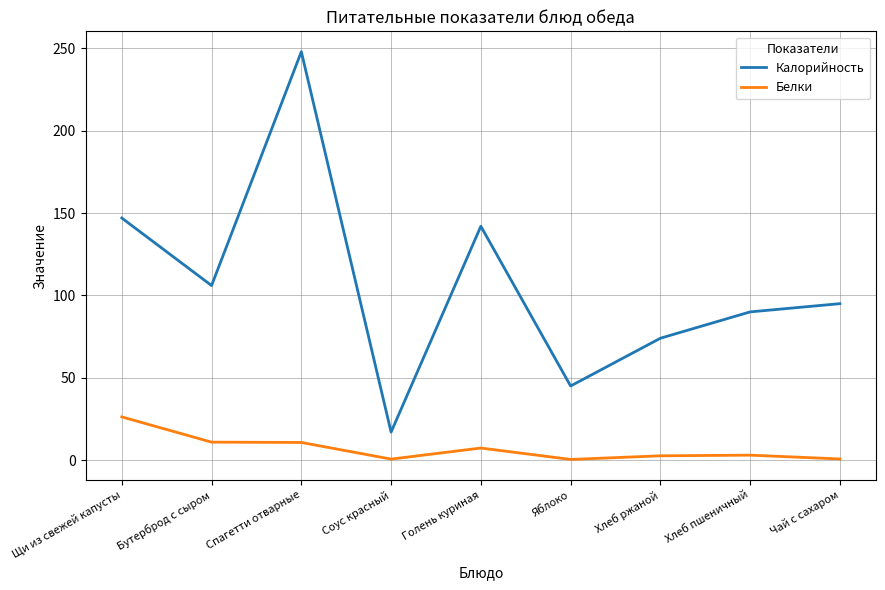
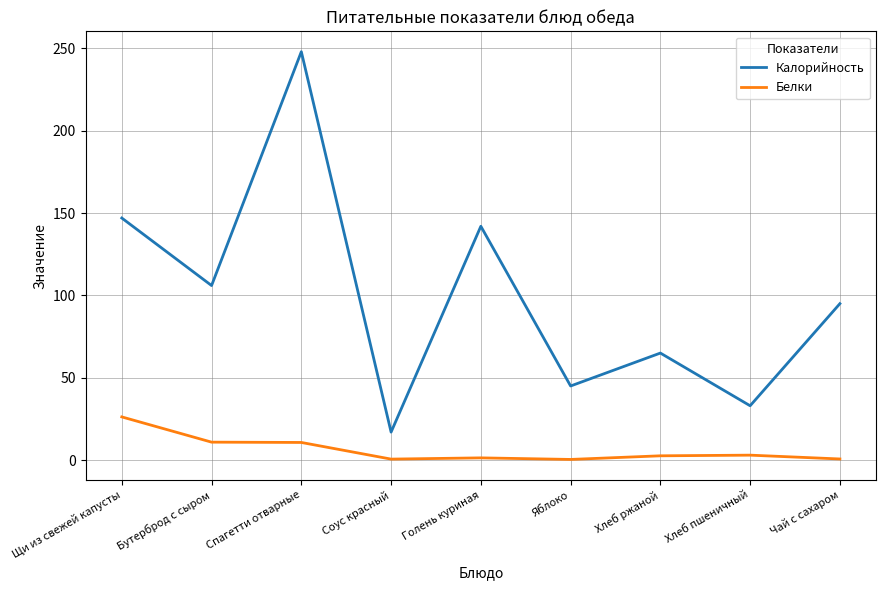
Белки, Голень куриная: 7 -> 1
Калорийность, Хлеб ржаной: 74 -> 65
Калорийность, Хлеб пшеничный: 90 -> 33
